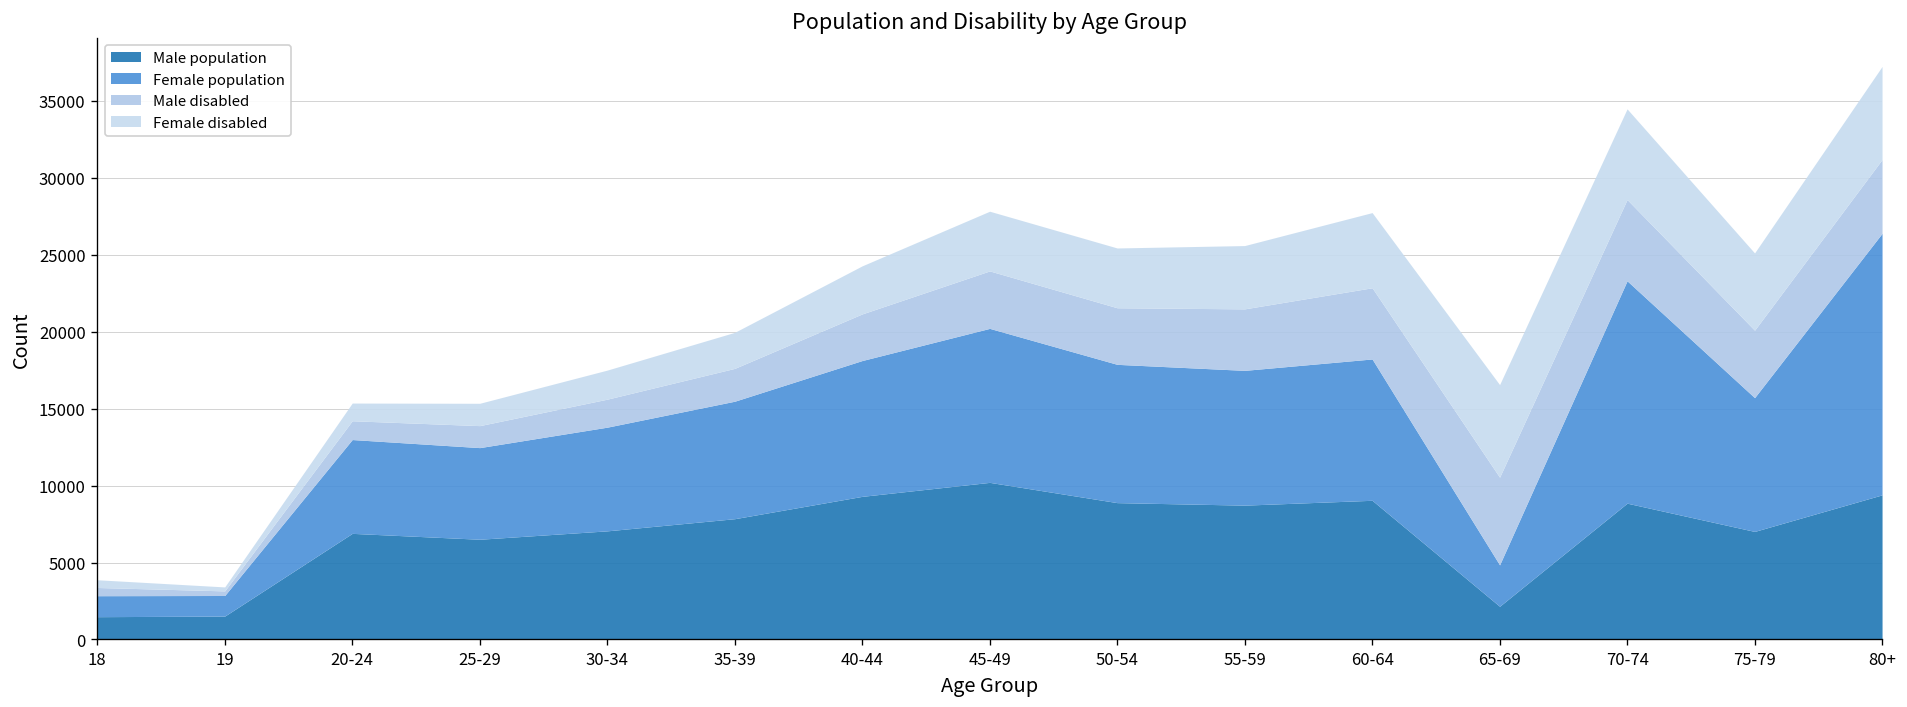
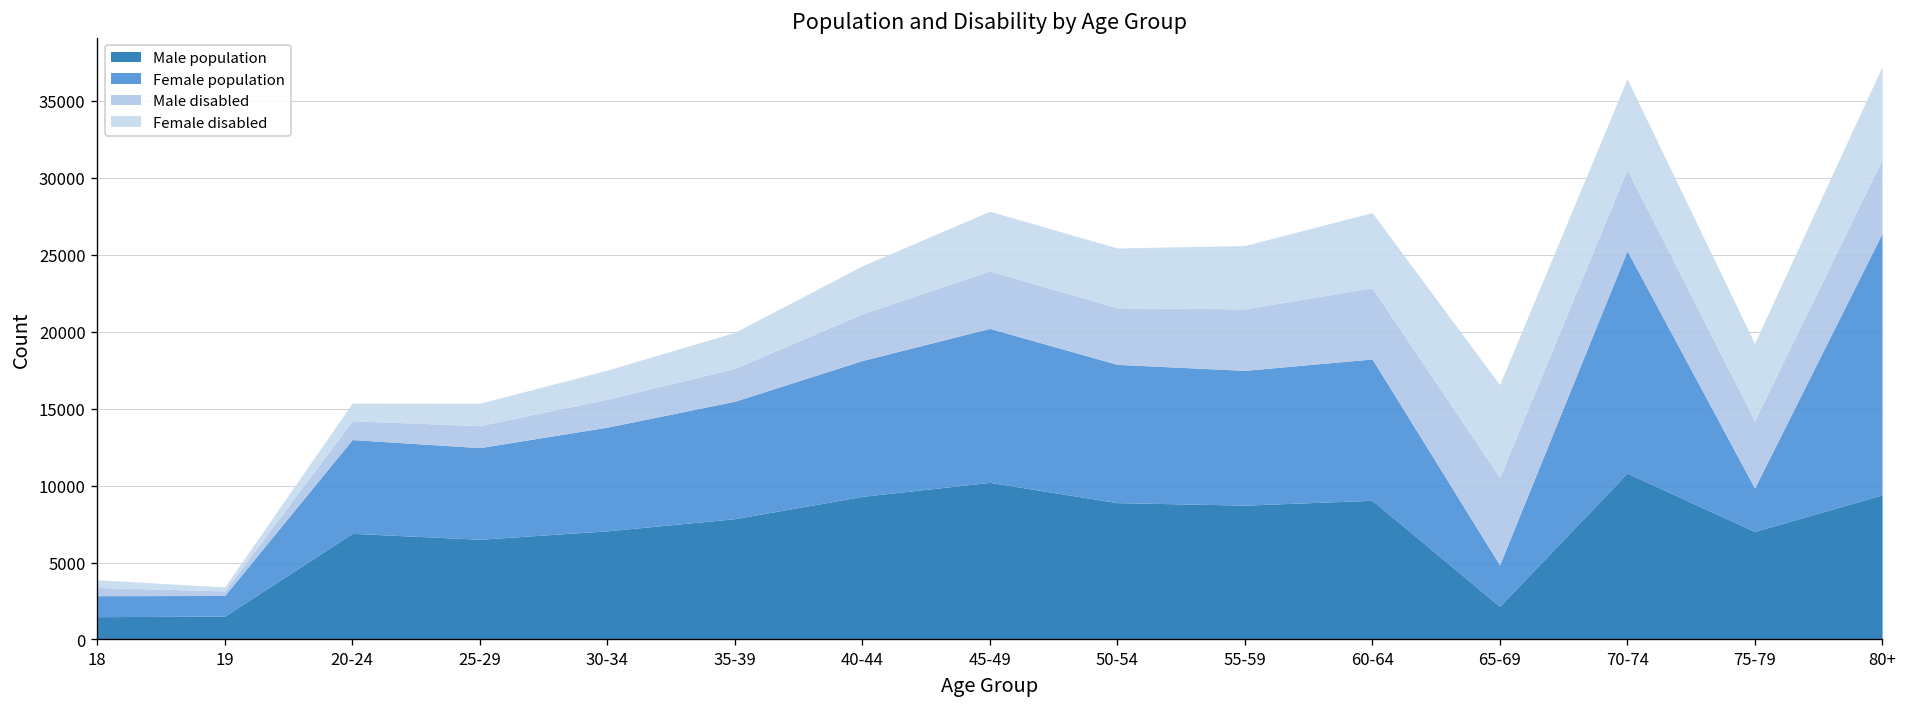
Male population, 70-74: 8900 -> 10800
Female population, 75-79: 8700 -> 2800
